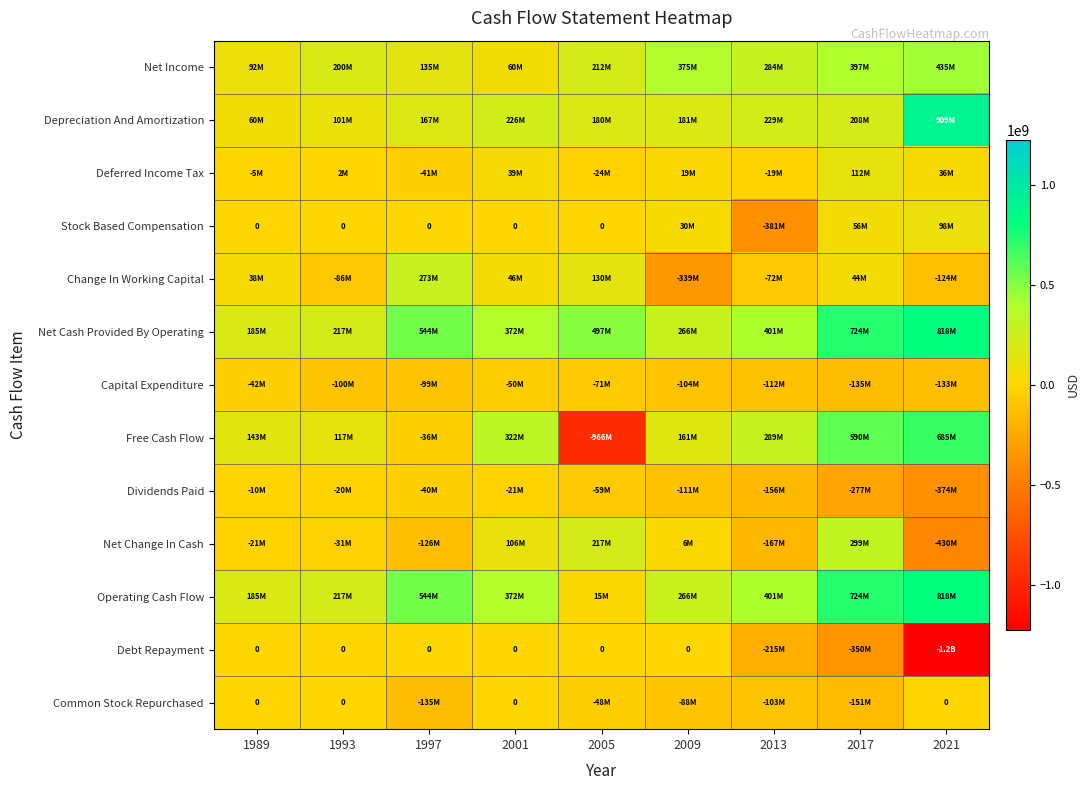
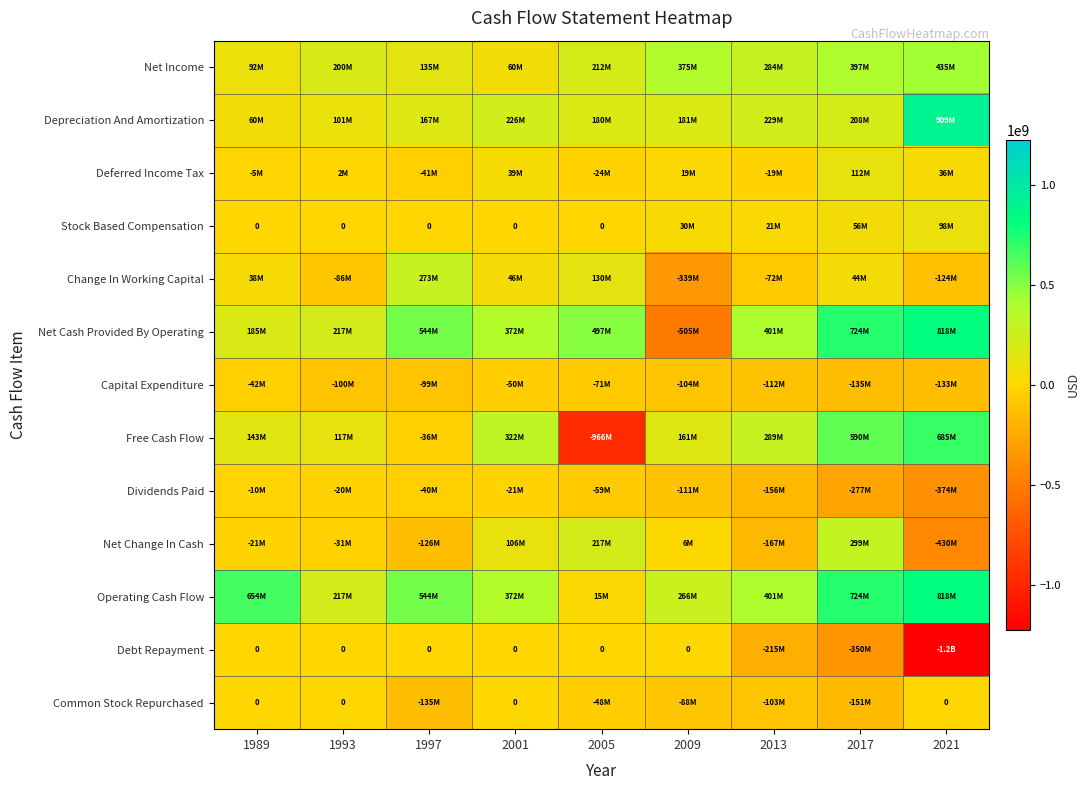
Stock Based Compensation, 2013: -381M -> 21M
Net Cash Provided By Operating, 2009: 266M -> -505M
Operating Cash Flow, 1989: 185M -> 654M
